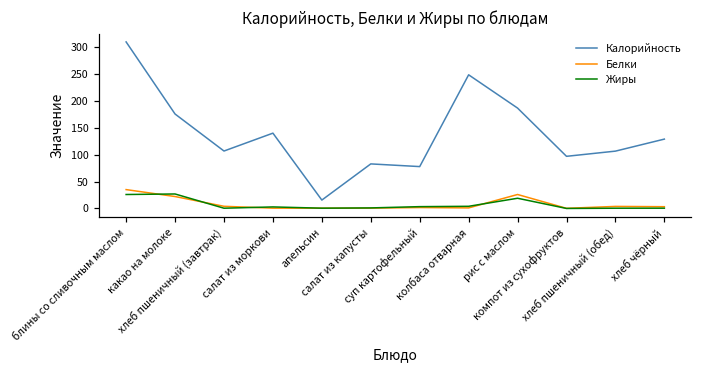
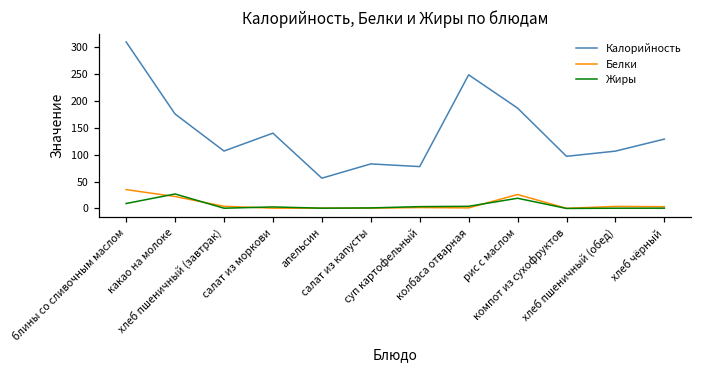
Жиры, блины со сливочным маслом: 30 -> 10
Калорийность, апельсин: 20 -> 60
